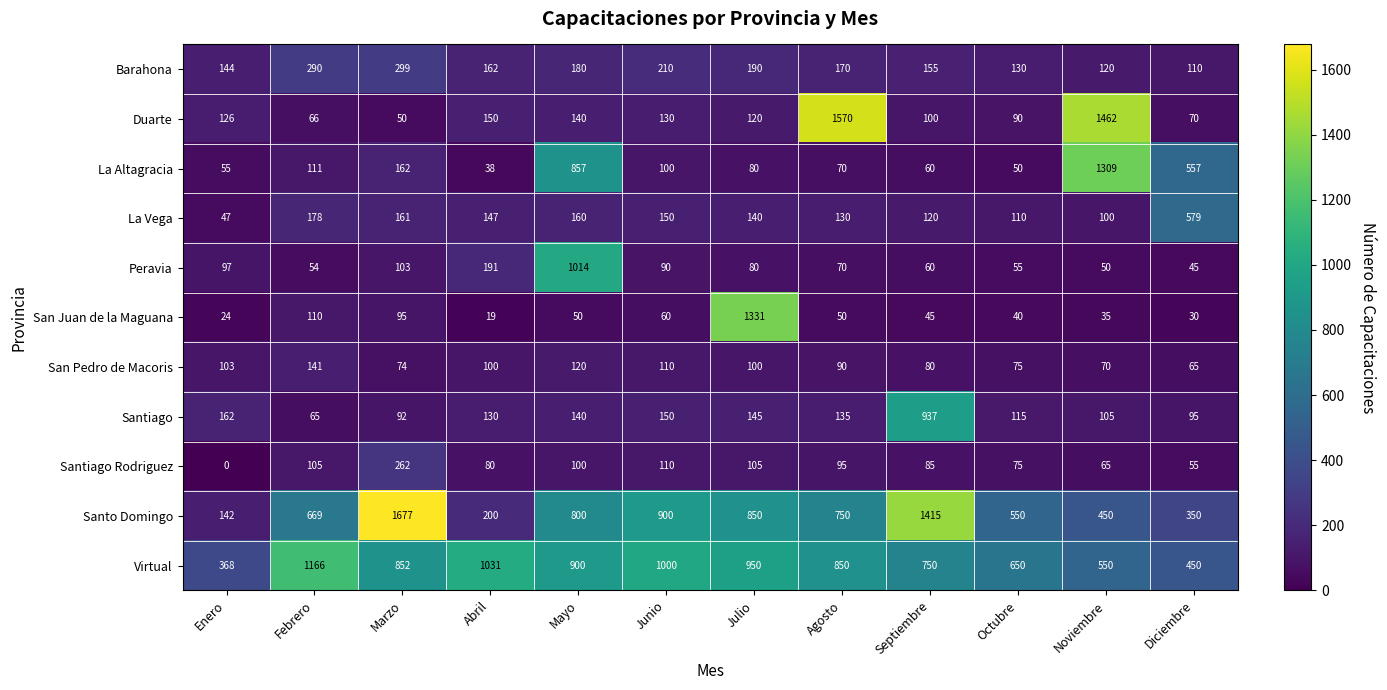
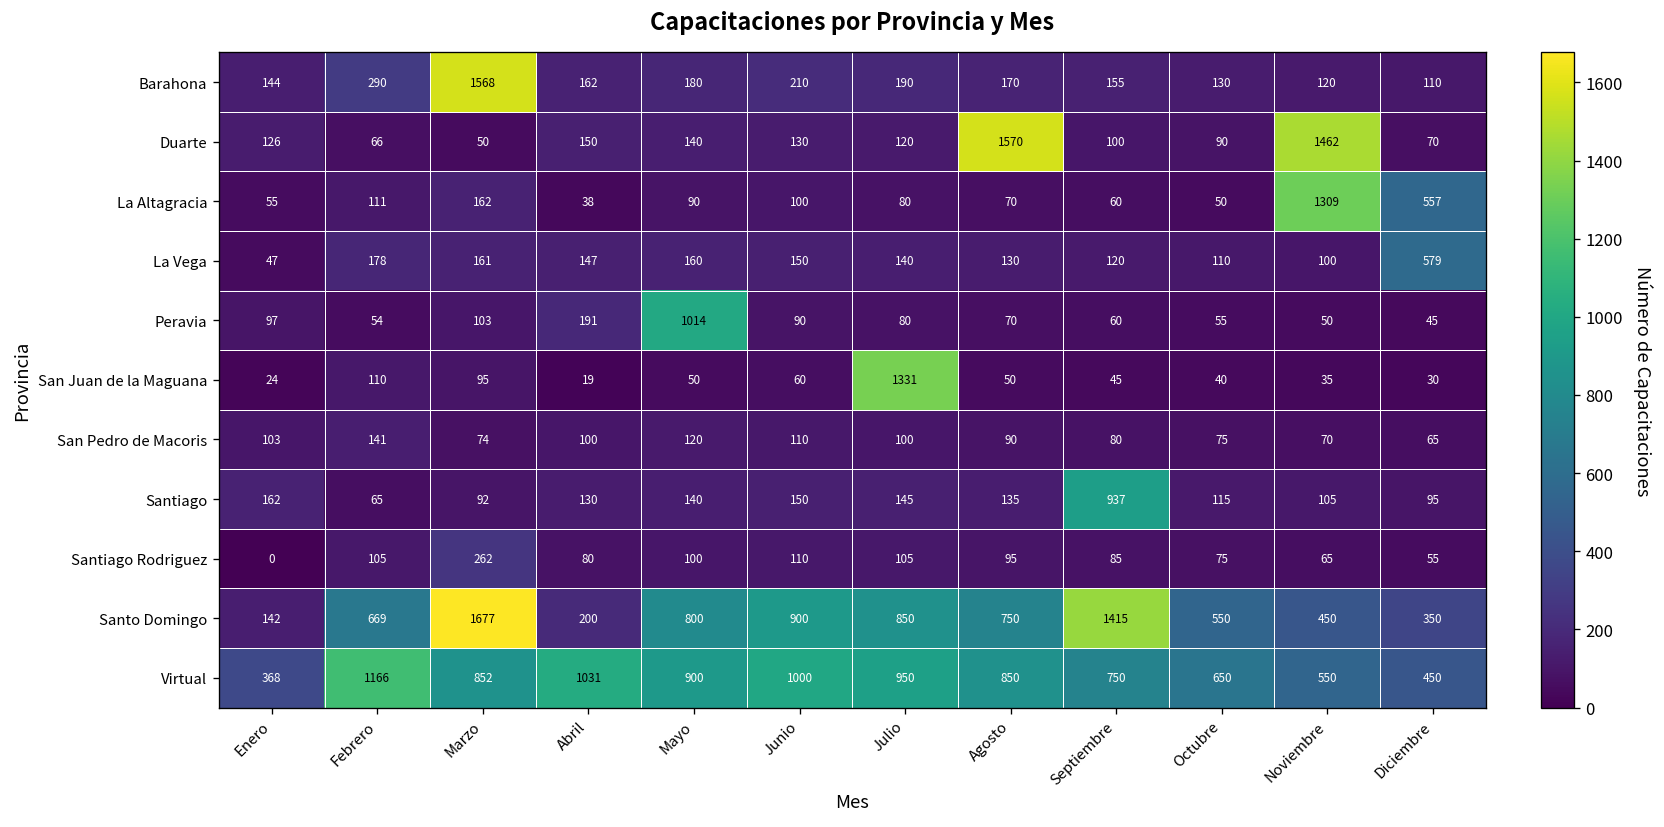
Barahona, Marzo: 299 -> 1568
La Altagracia, Mayo: 857 -> 90
